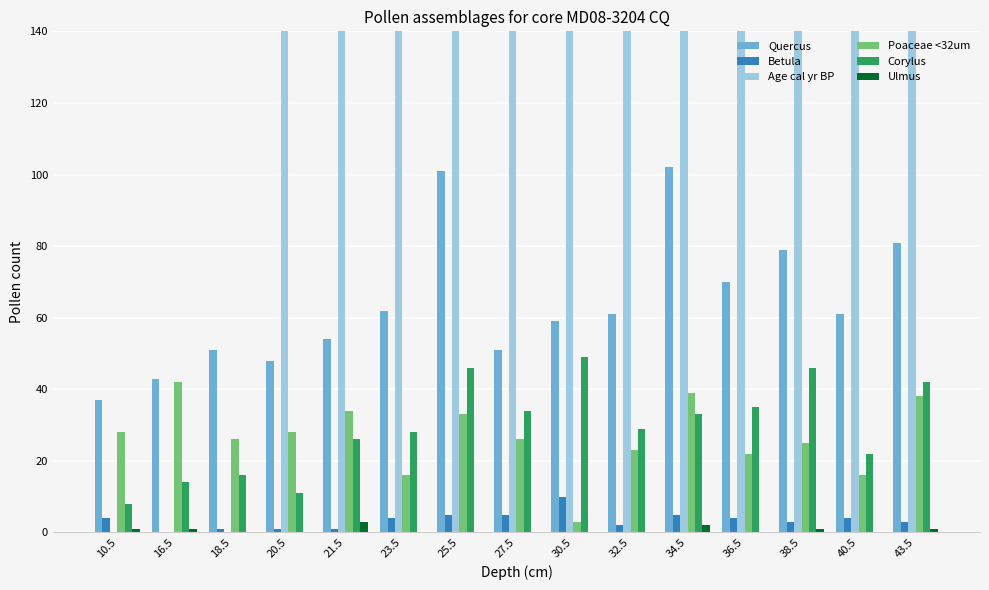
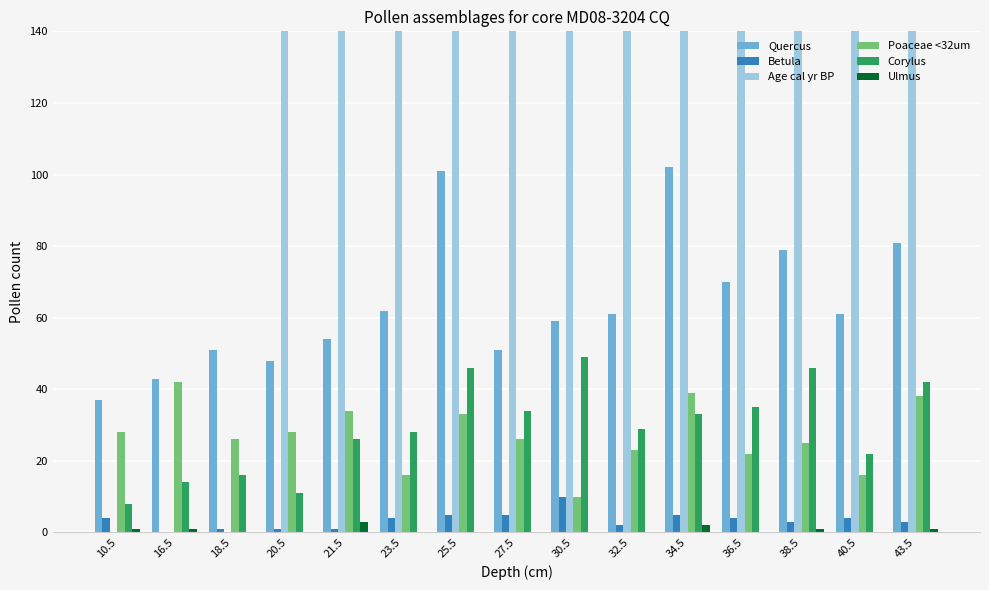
Poaceae <32um, 30.5: 3 -> 10
